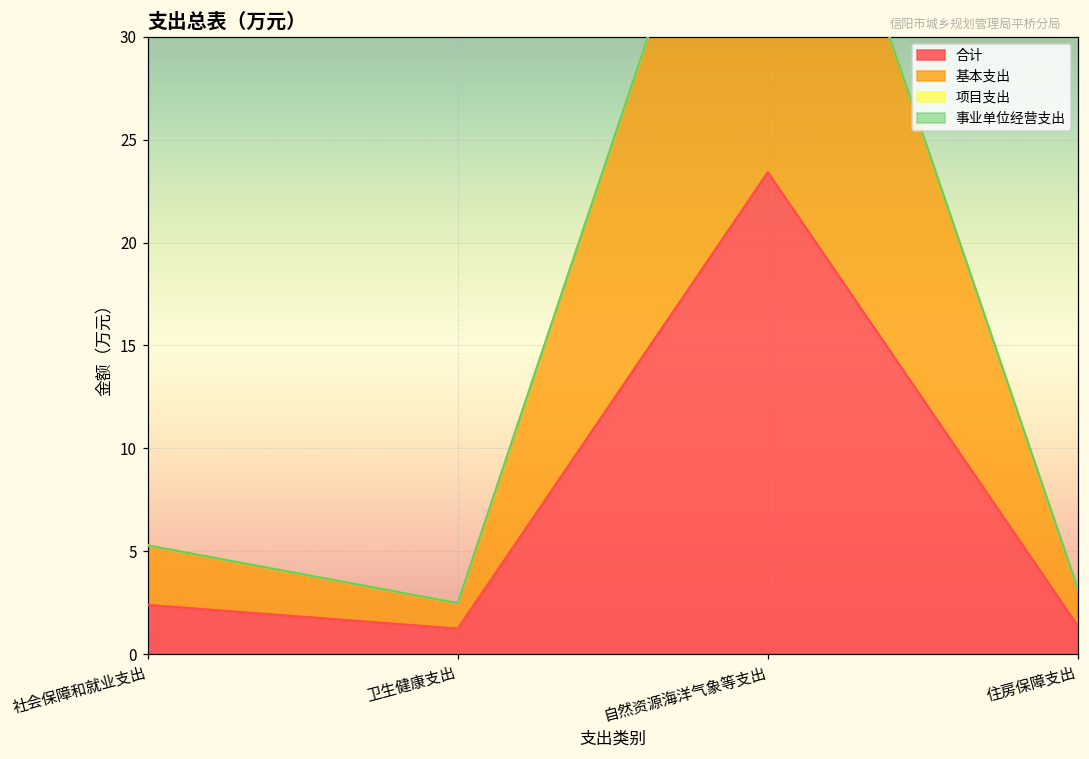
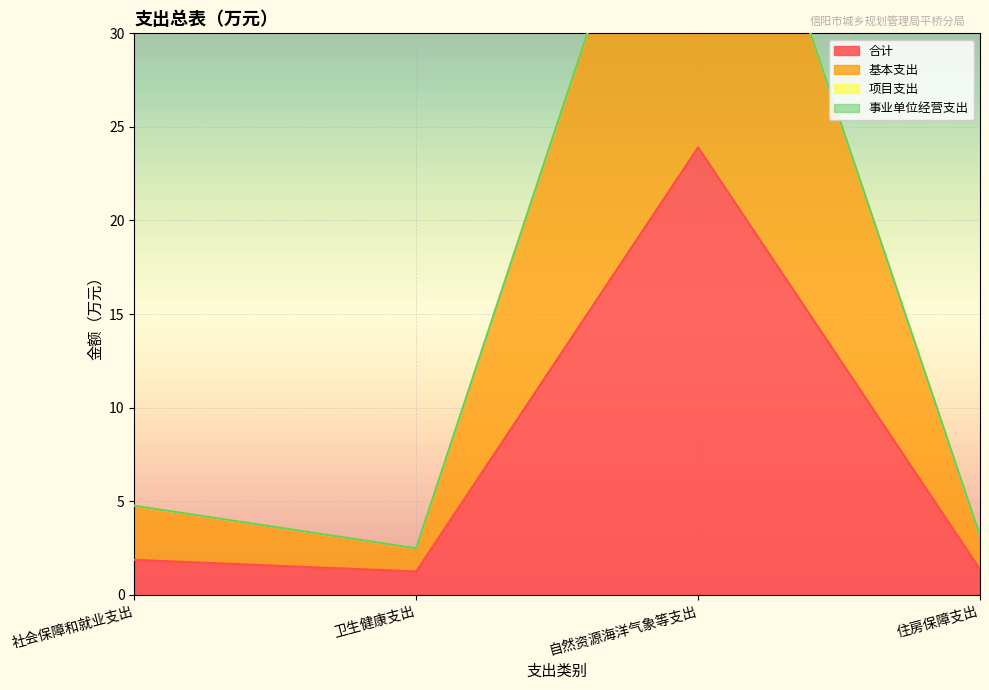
合计, 社会保障和就业支出: 2.4 -> 1.9
合计, 自然资源海洋气象等支出: 23.4 -> 23.9
